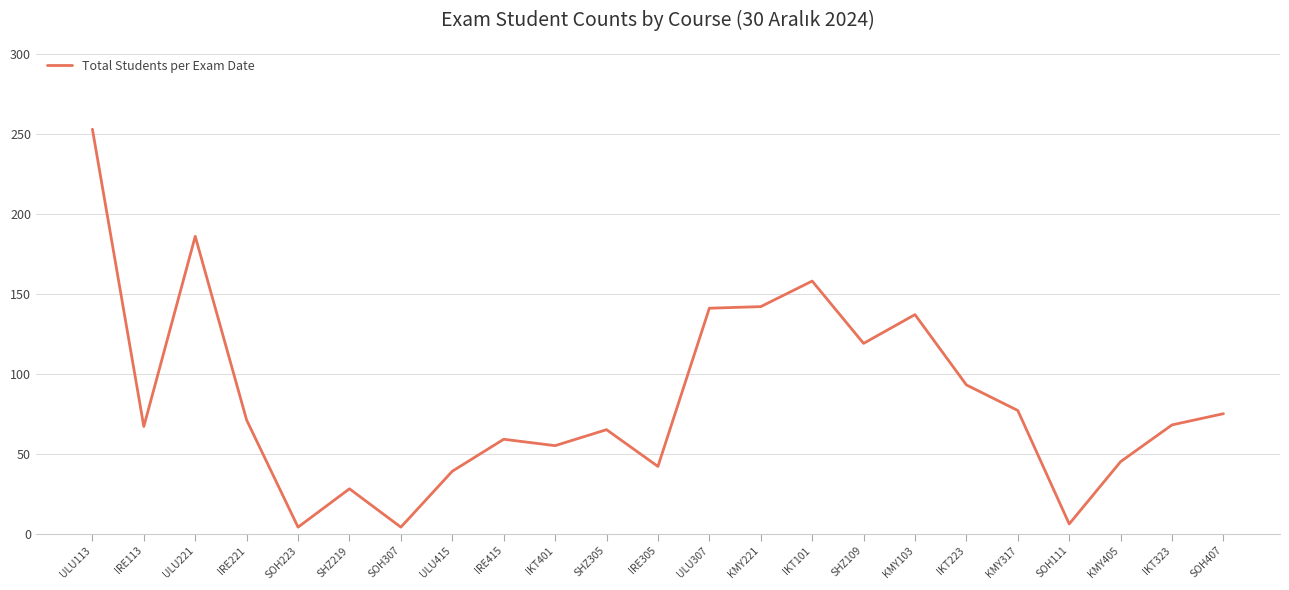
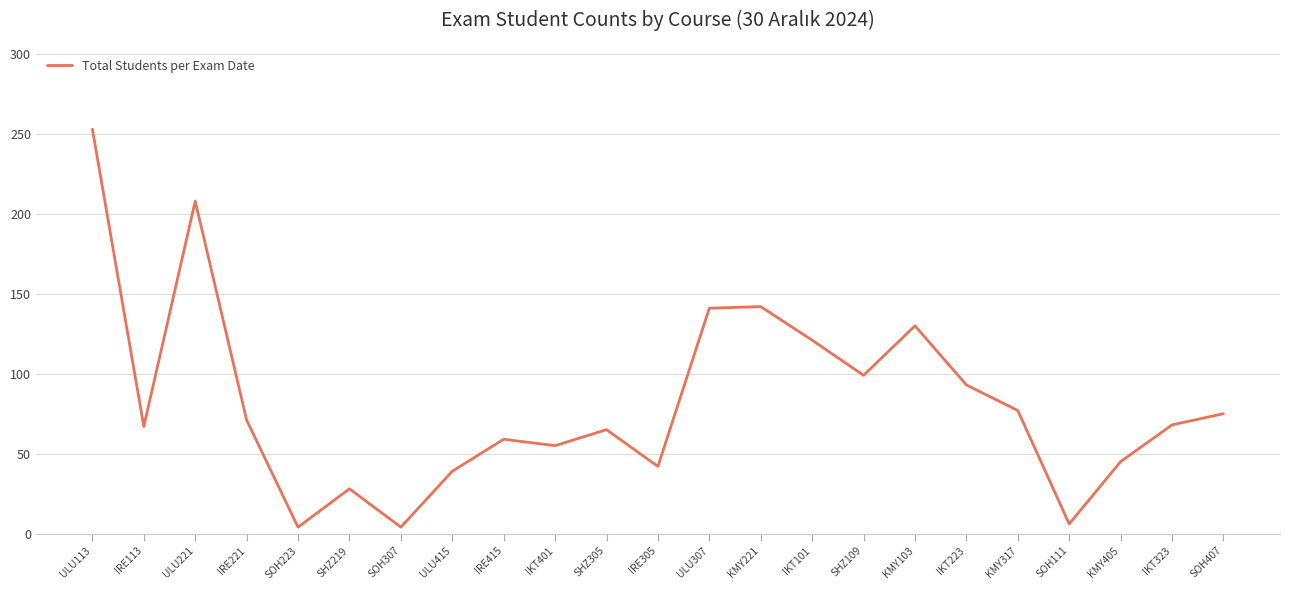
ULU221: 186 -> 208
IKT101: 158 -> 121
SHZ109: 119 -> 99
KMY103: 137 -> 130
